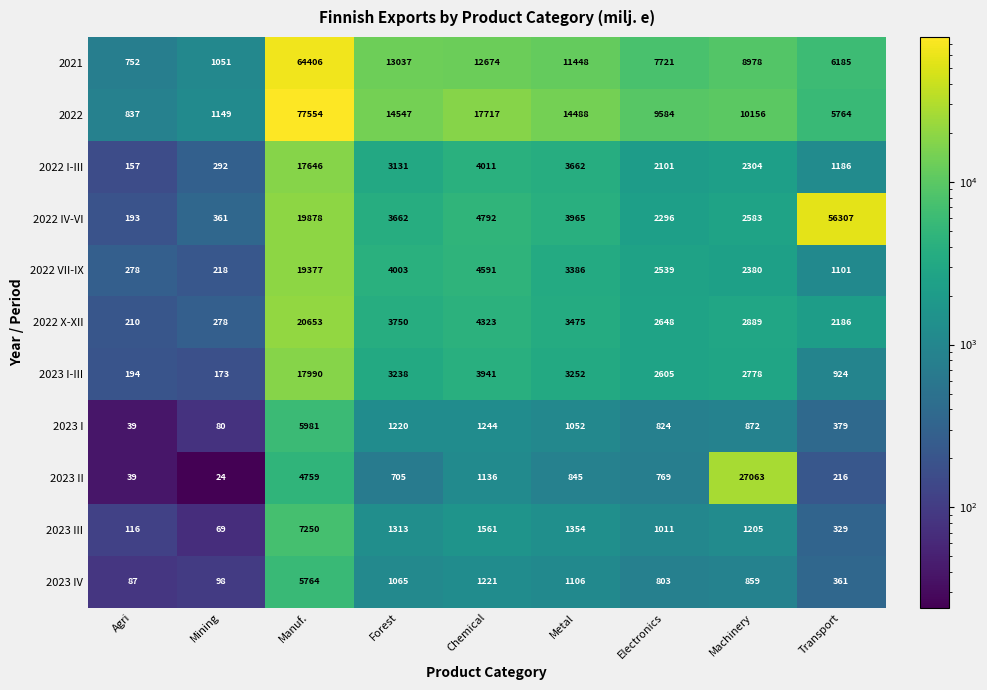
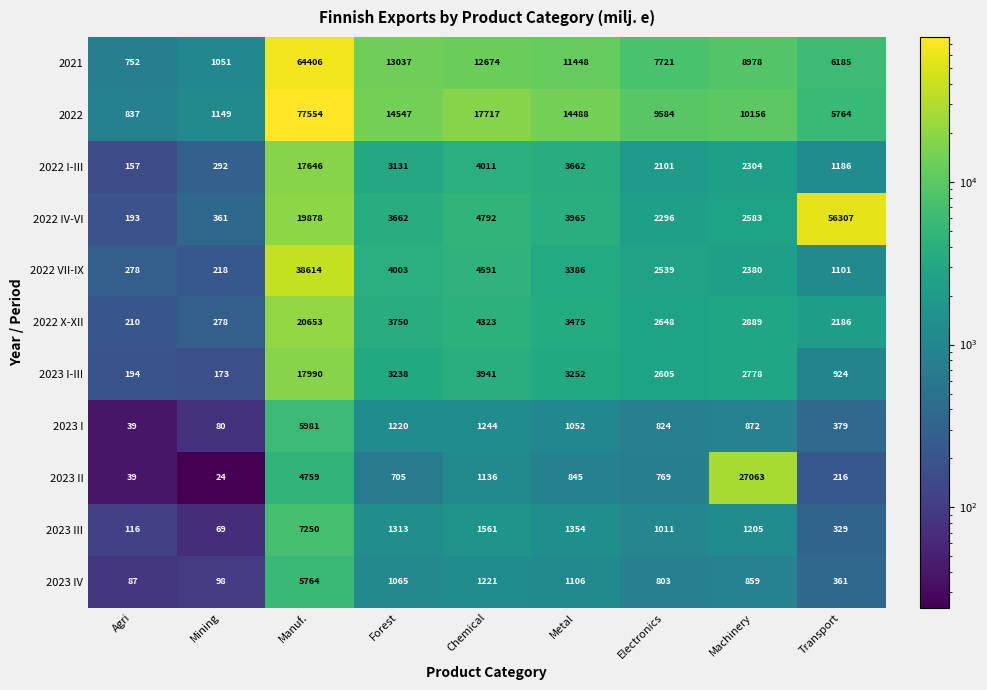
2022 VII-IX, Manuf.: 19377 -> 38614
